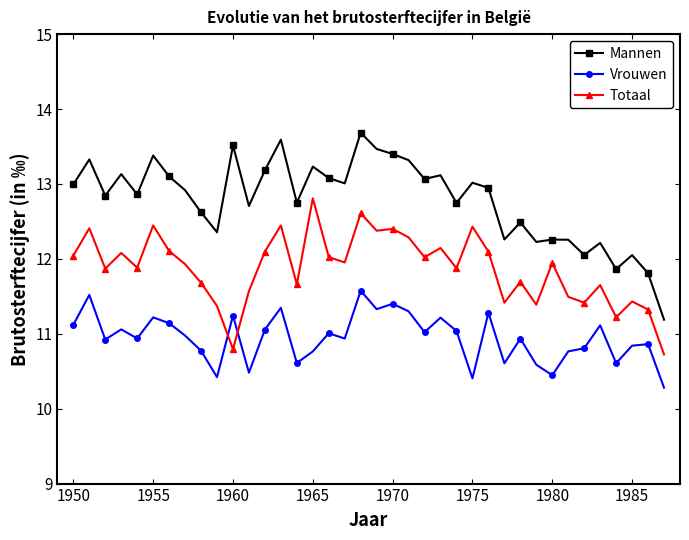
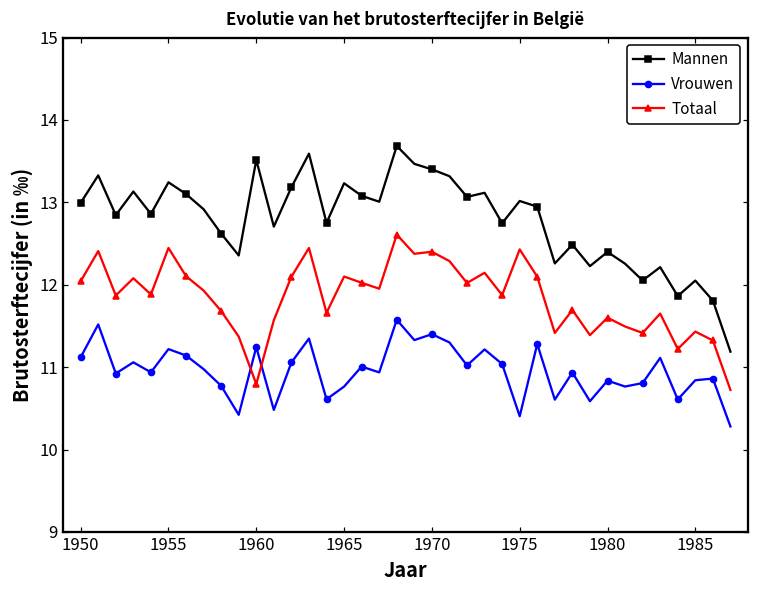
Mannen, 1955: 13.4 -> 13.2
Totaal, 1965: 12.8 -> 12.1
Mannen, 1980: 12.3 -> 12.4
Vrouwen, 1980: 10.4 -> 10.8
Totaal, 1980: 11.9 -> 11.6
